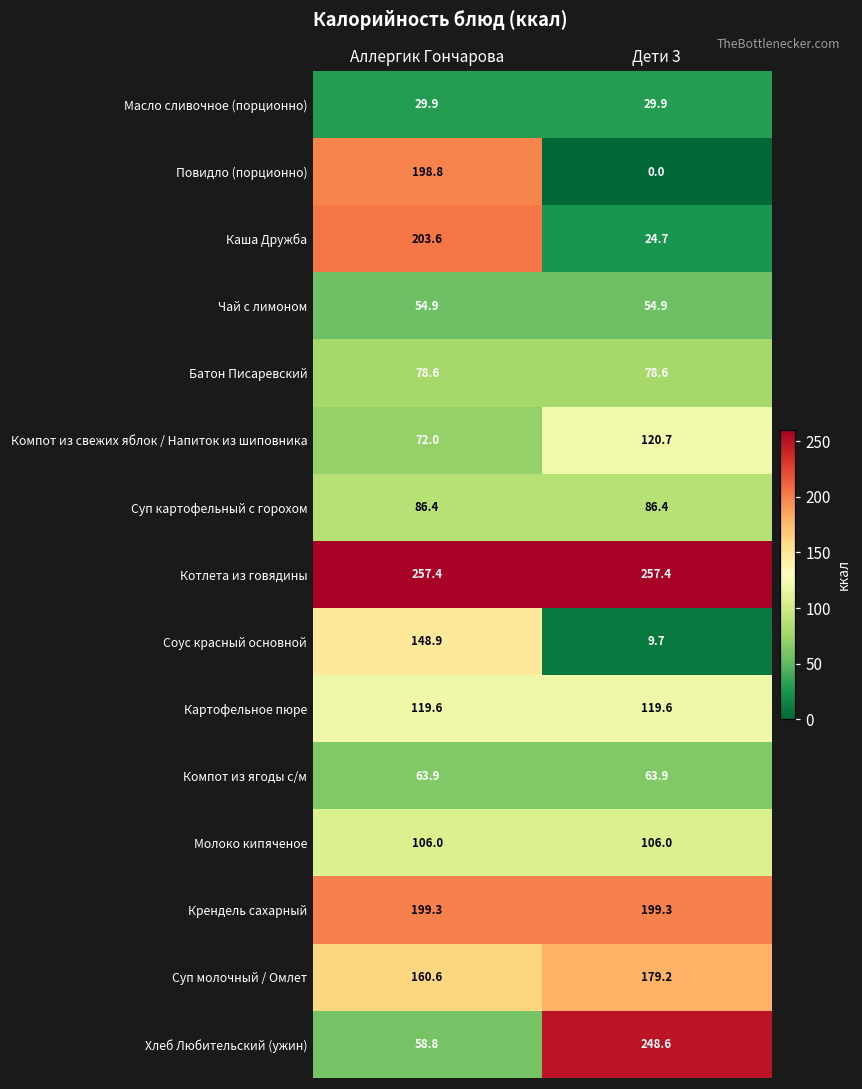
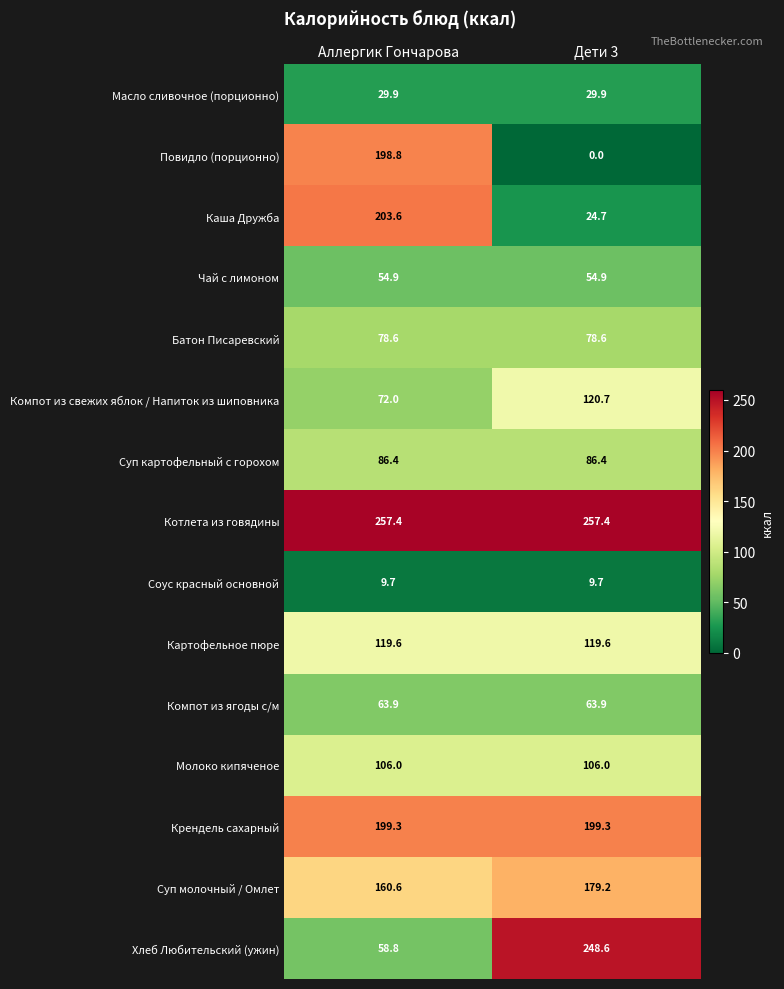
Соус красный основной, Аллергик Гончарова: 148.9 -> 9.7
